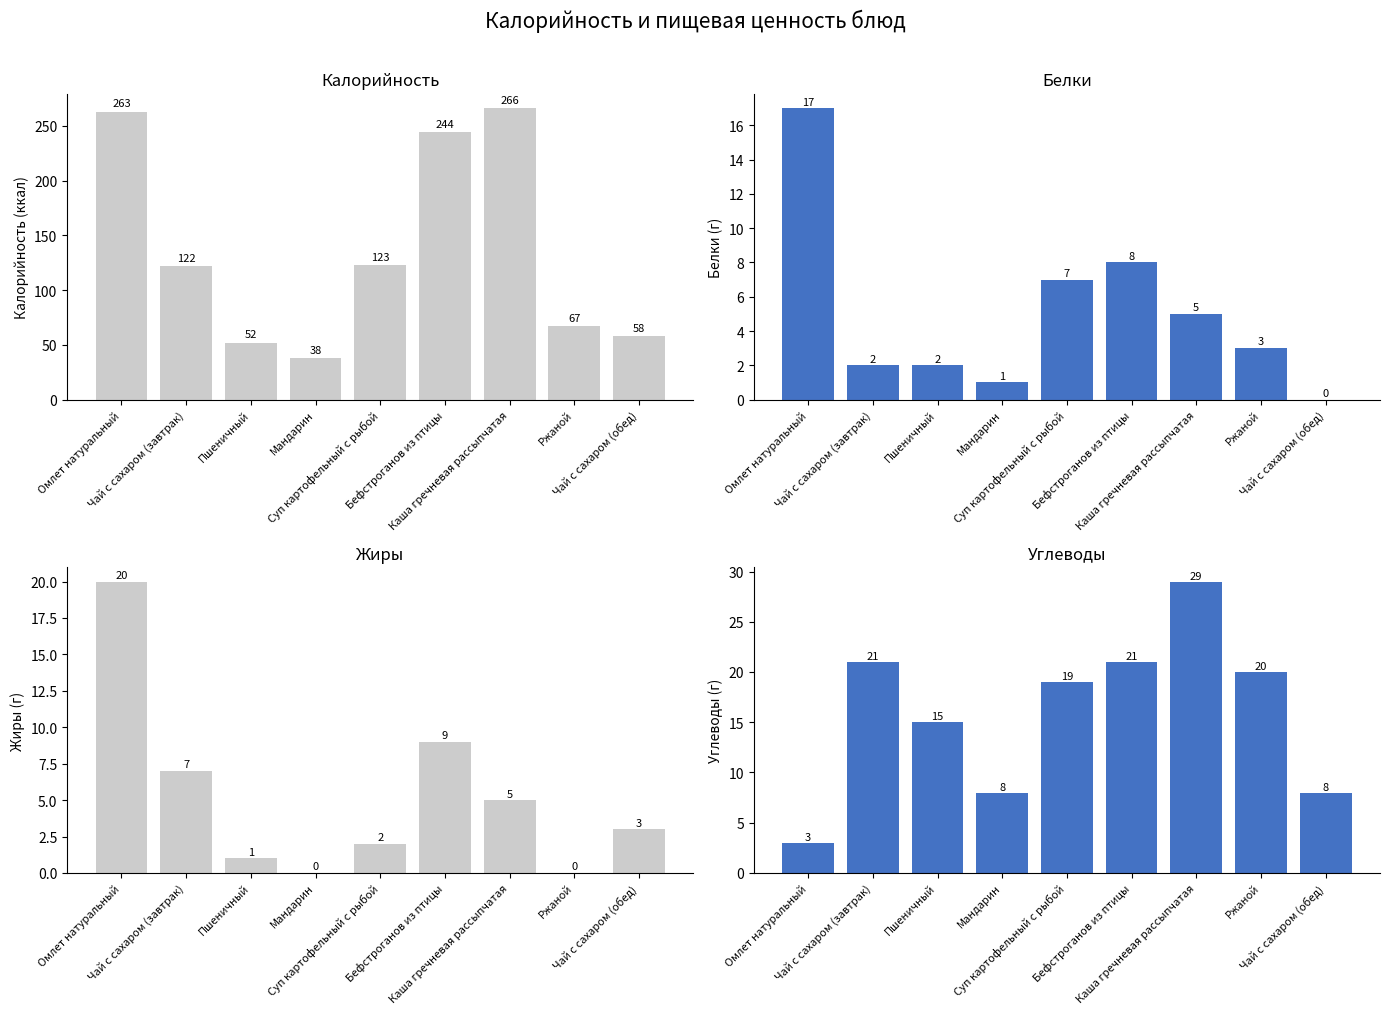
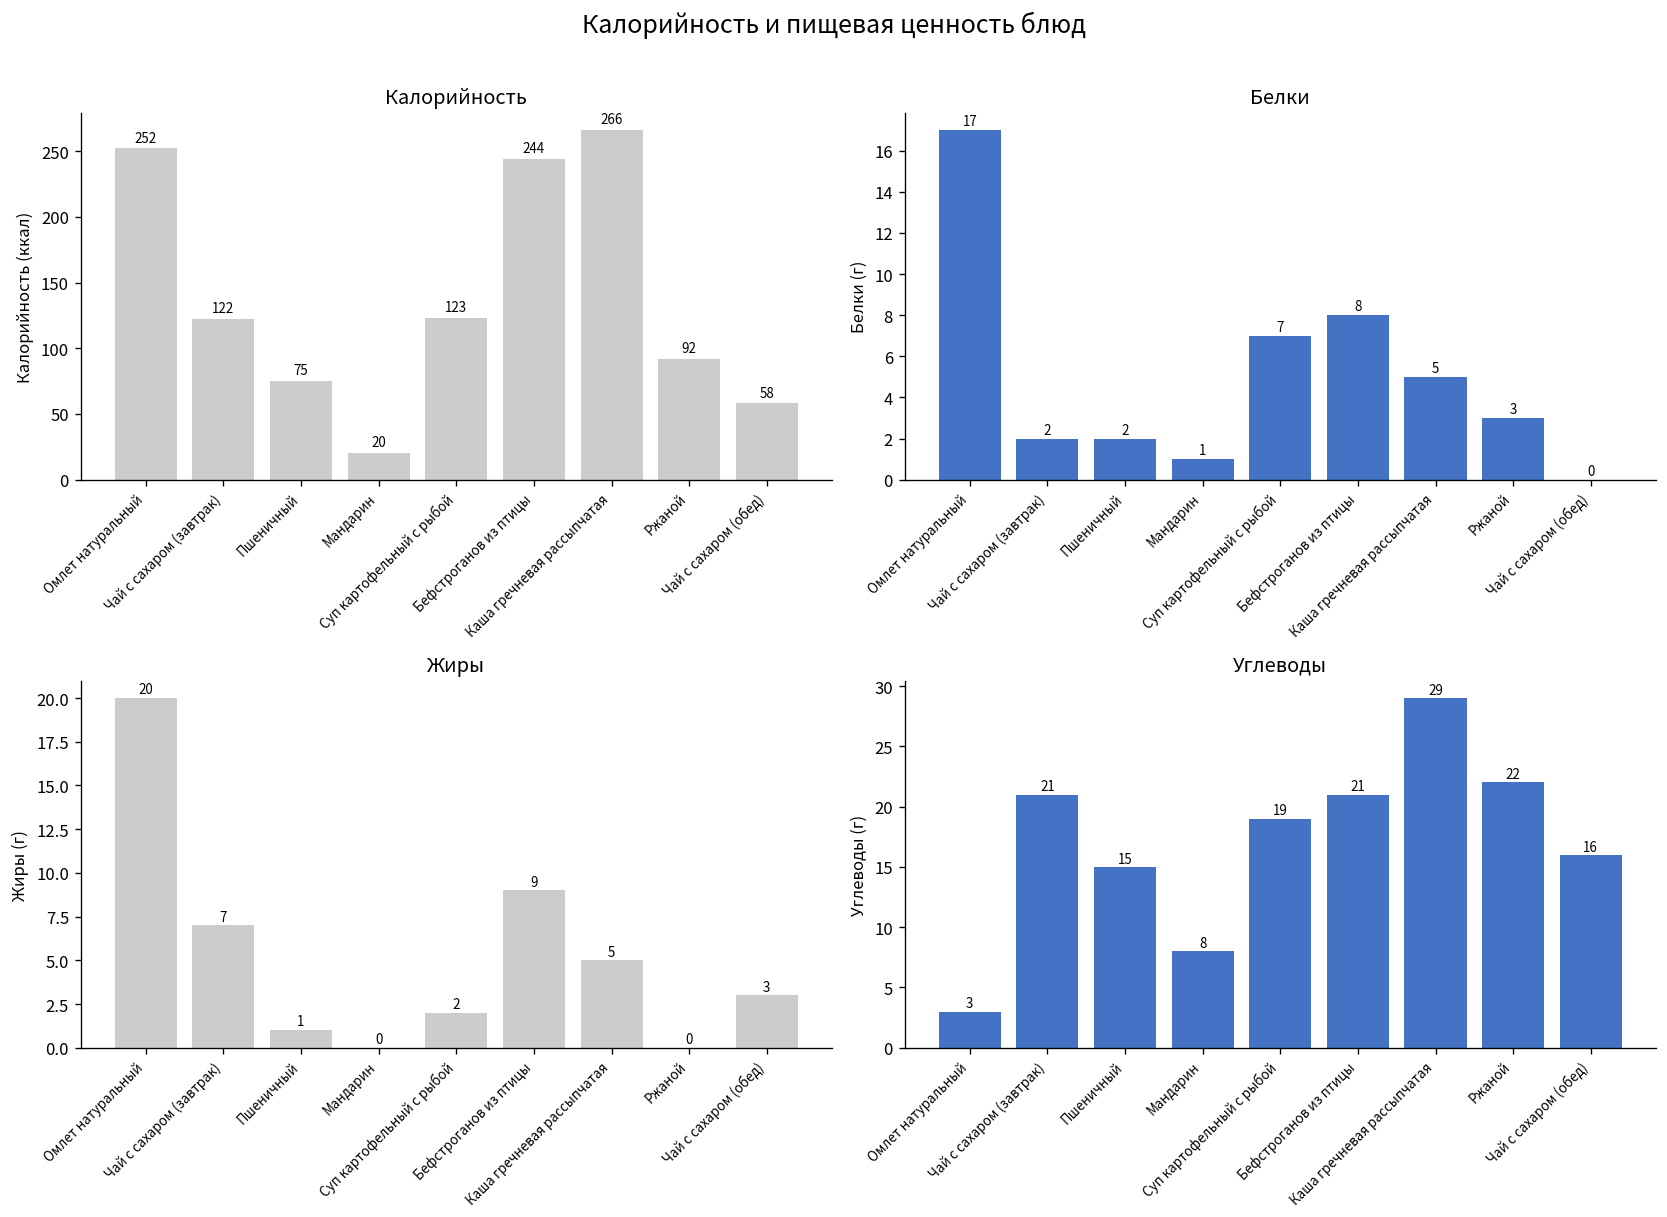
Калорийность, Омлет натуральный: 263 -> 252
Калорийность, Пшеничный: 52 -> 75
Калорийность, Мандарин: 38 -> 20
Калорийность, Ржаной: 67 -> 92
Углеводы, Ржаной: 20 -> 22
Углеводы, Чай с сахаром (обед): 8 -> 16
